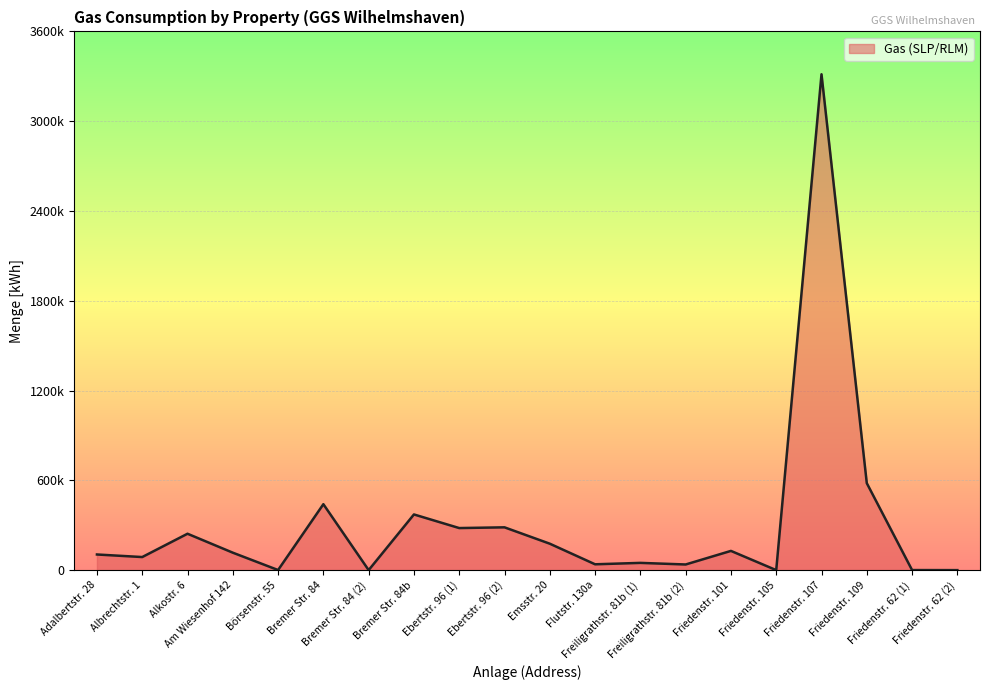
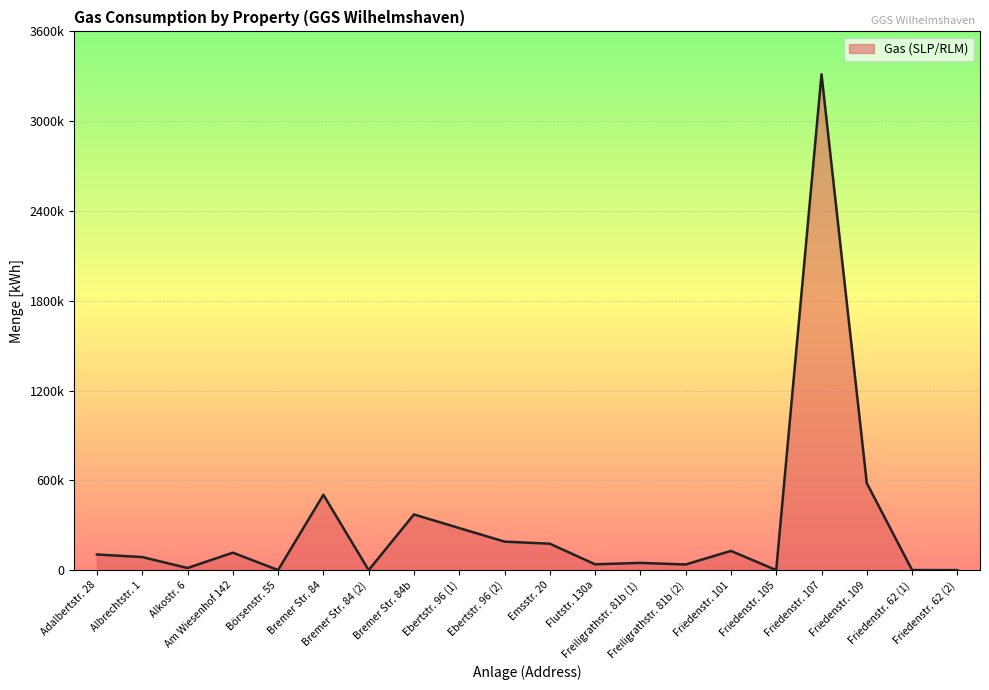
Alkostr. 6: 240000 -> 10000
Bremer Str. 84: 440000 -> 500000
Ebertstr. 96 (2): 290000 -> 190000
